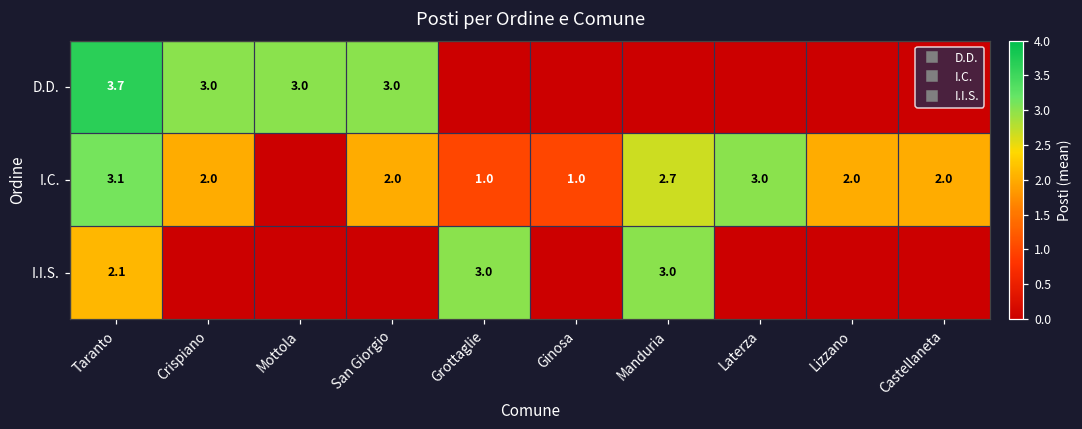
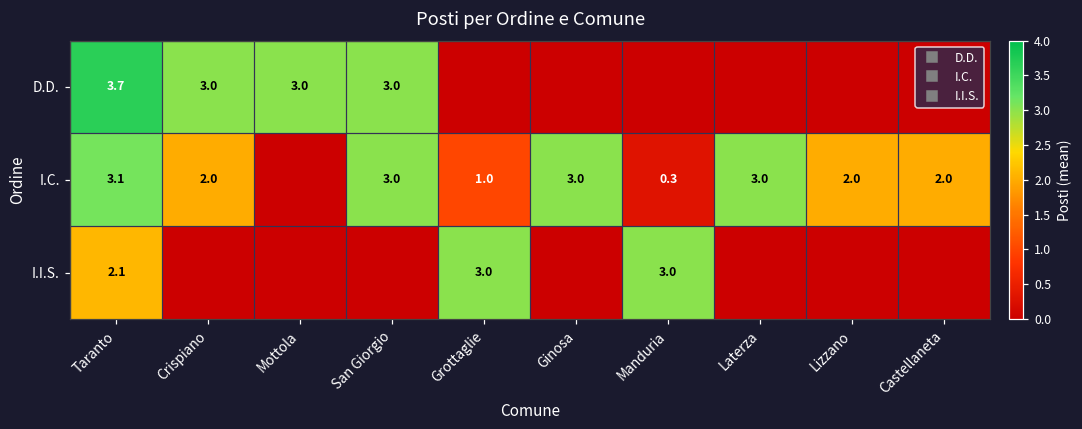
I.C., San Giorgio: 2.0 -> 3.0
I.C., Ginosa: 1.0 -> 3.0
I.C., Manduria: 2.7 -> 0.3
